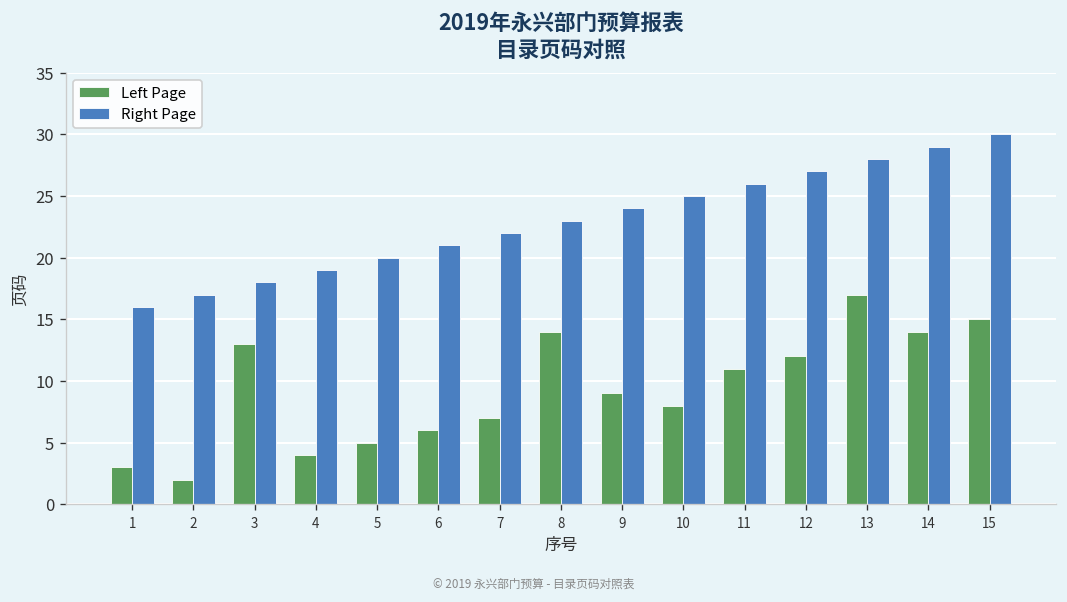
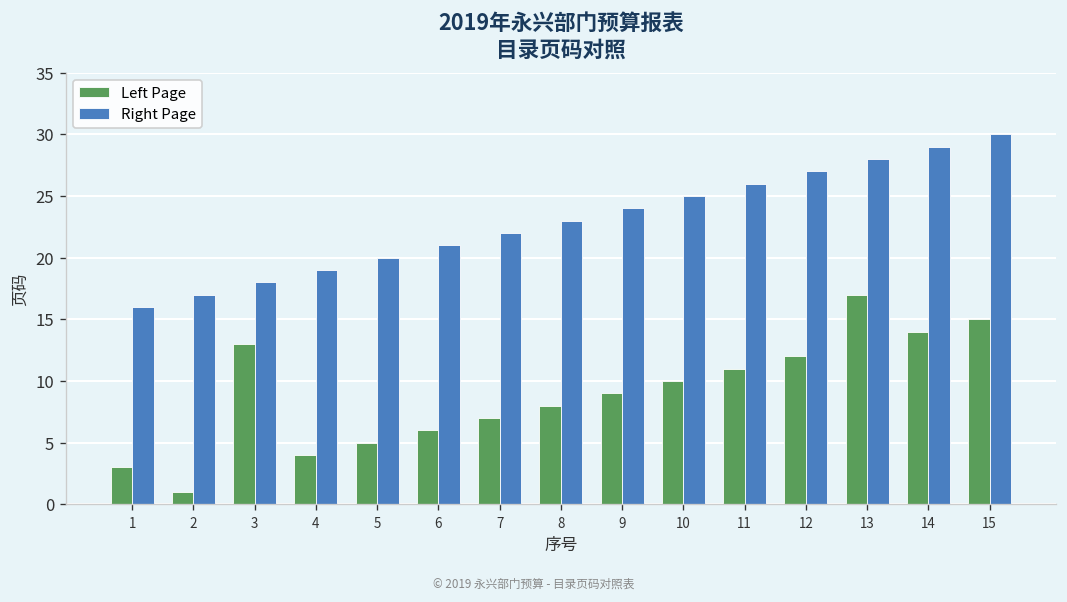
Left Page, 2: 2 -> 1
Left Page, 8: 14 -> 8
Left Page, 10: 8 -> 10
